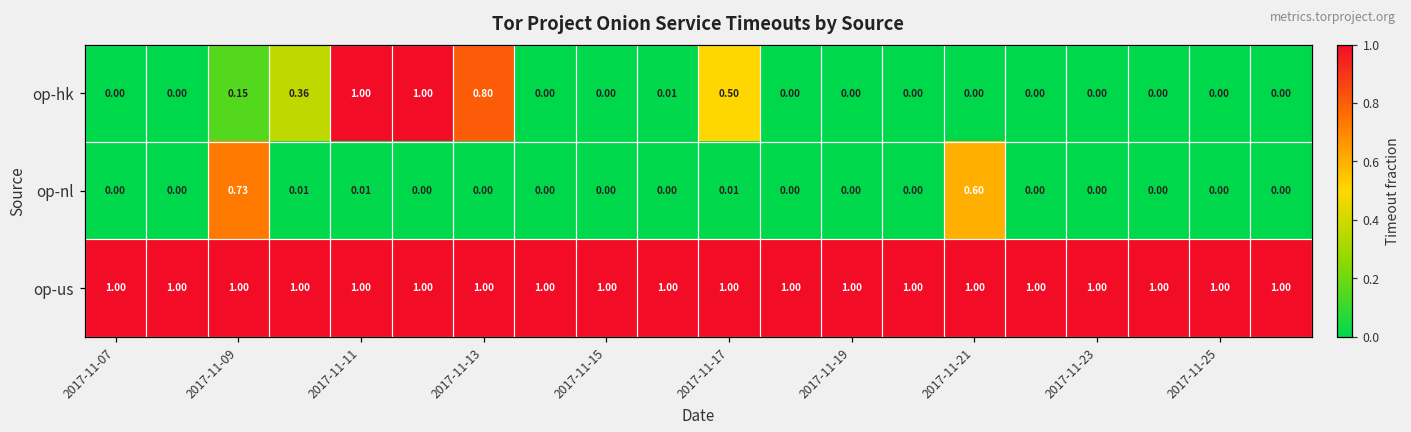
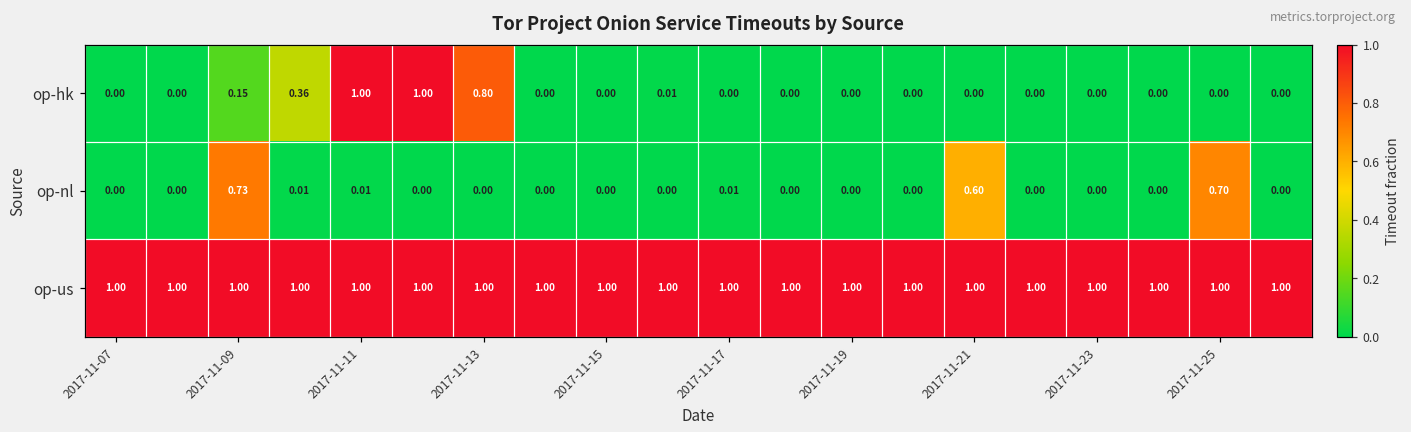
op-hk, 2017-11-17: 0.50 -> 0.00
op-nl, 2017-11-25: 0.00 -> 0.70
